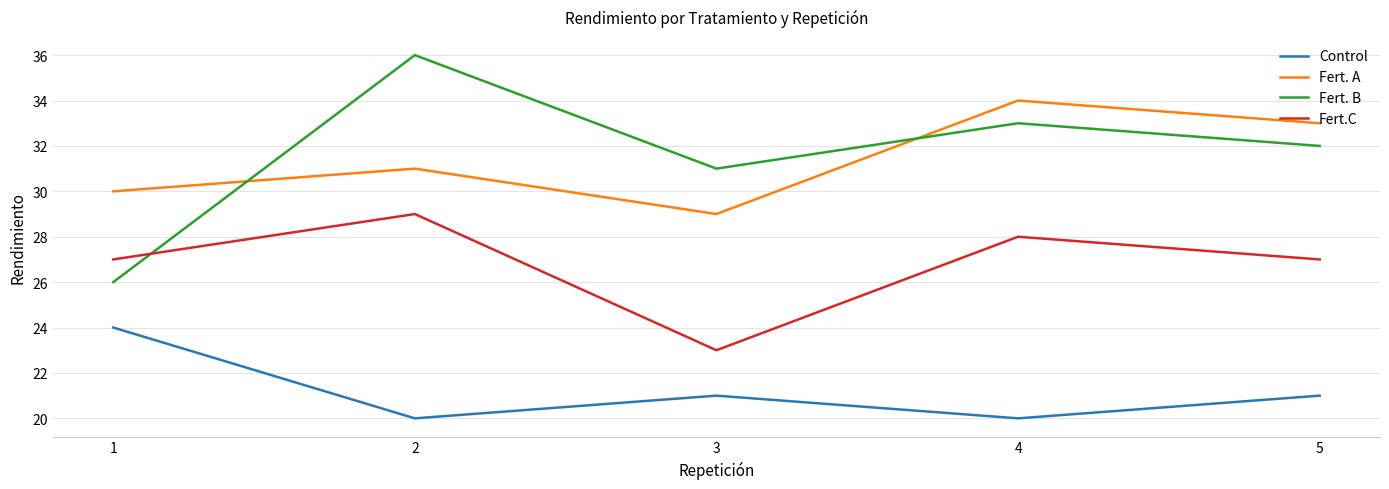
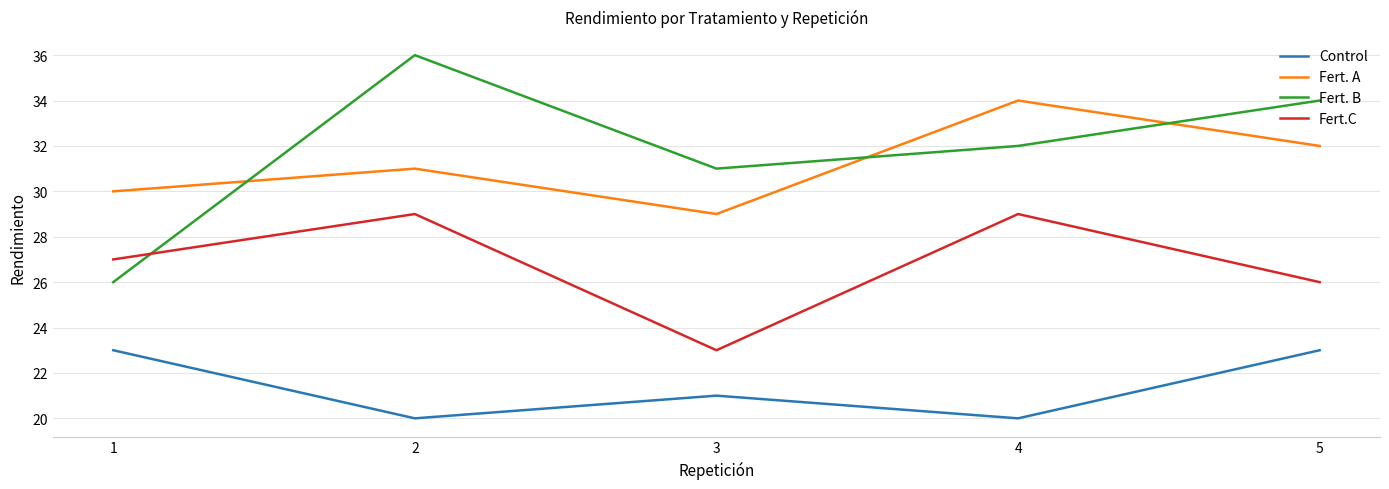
Control, 1: 24 -> 23
Fert. B, 4: 33 -> 32
Fert.C, 4: 28 -> 29
Control, 5: 21 -> 23
Fert. A, 5: 33 -> 32
Fert. B, 5: 32 -> 34
Fert.C, 5: 27 -> 26
